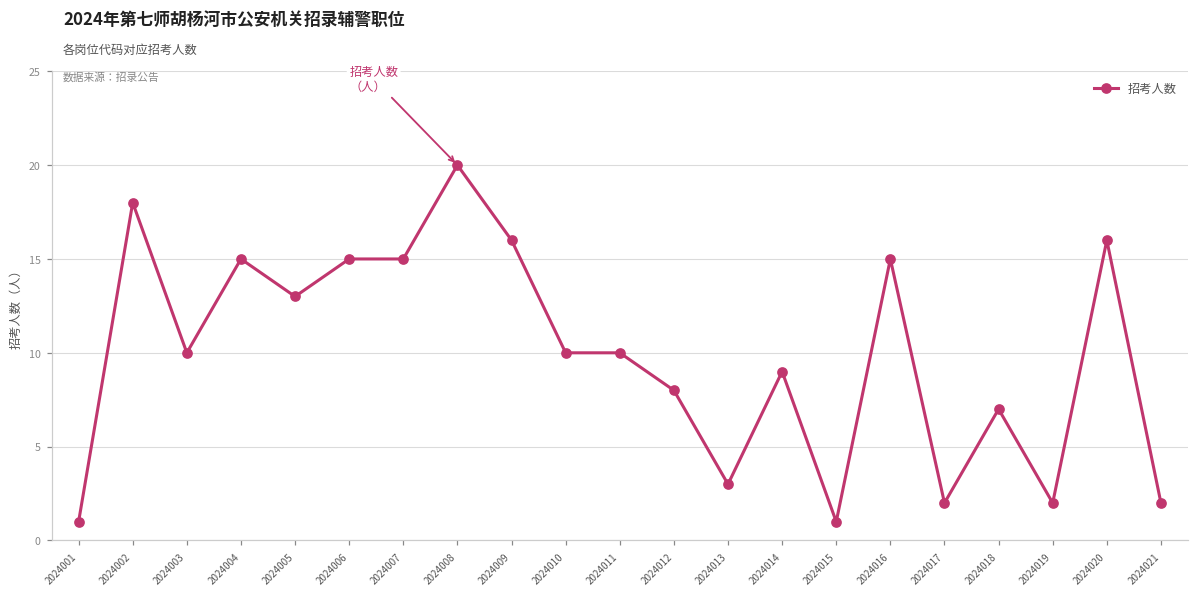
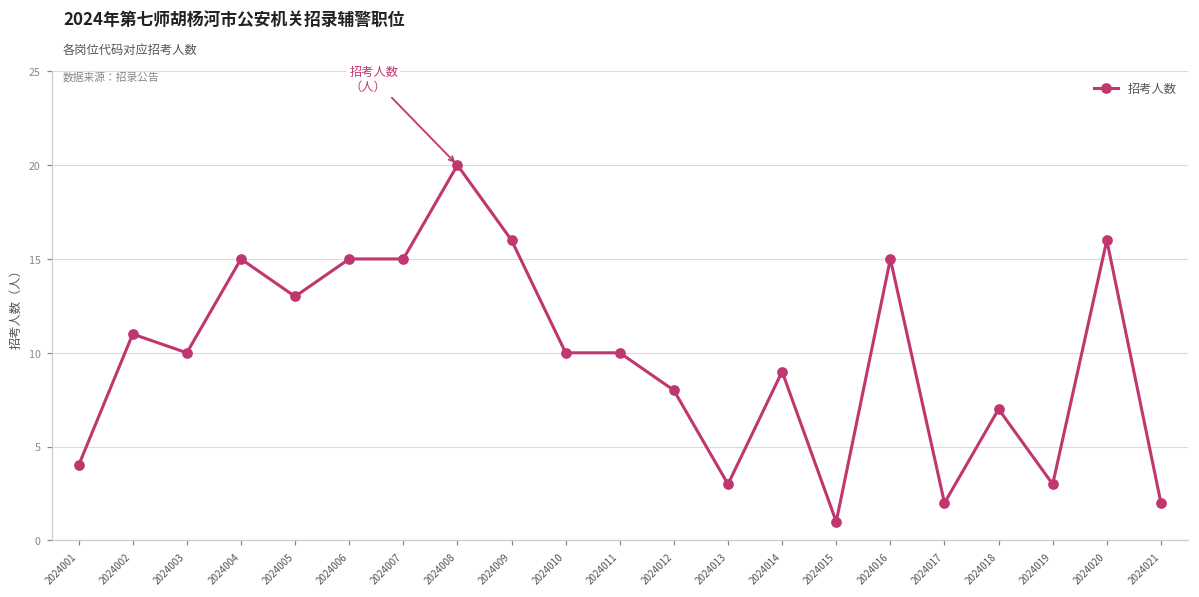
2024001: 1 -> 4
2024002: 18 -> 11
2024019: 2 -> 3
